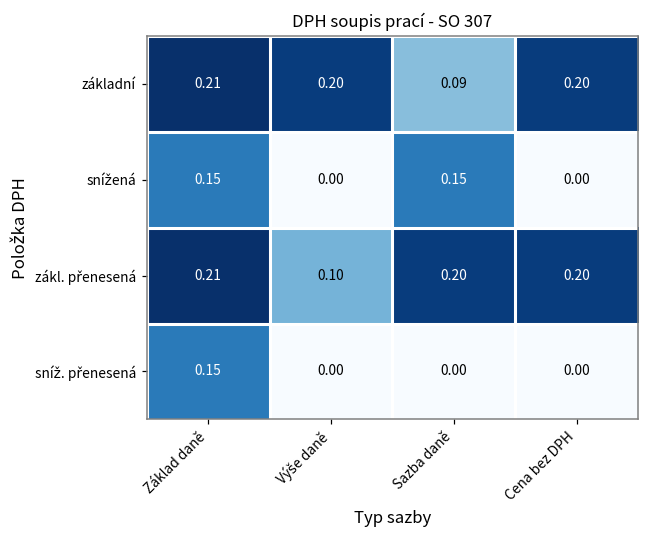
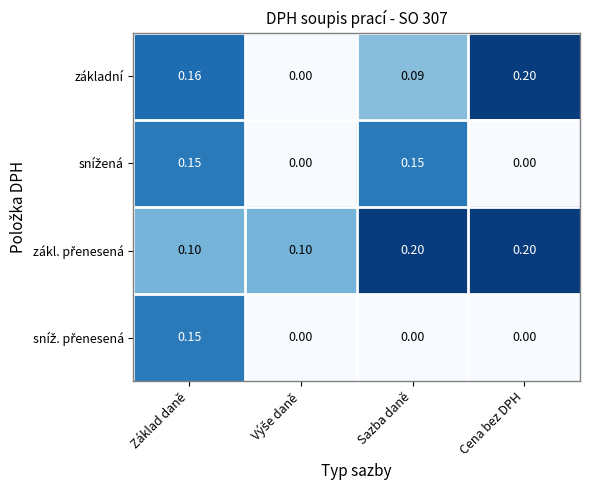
základní, Základ daně: 0.21 -> 0.16
základní, Výše daně: 0.20 -> 0.00
zákl. přenesená, Základ daně: 0.21 -> 0.10
